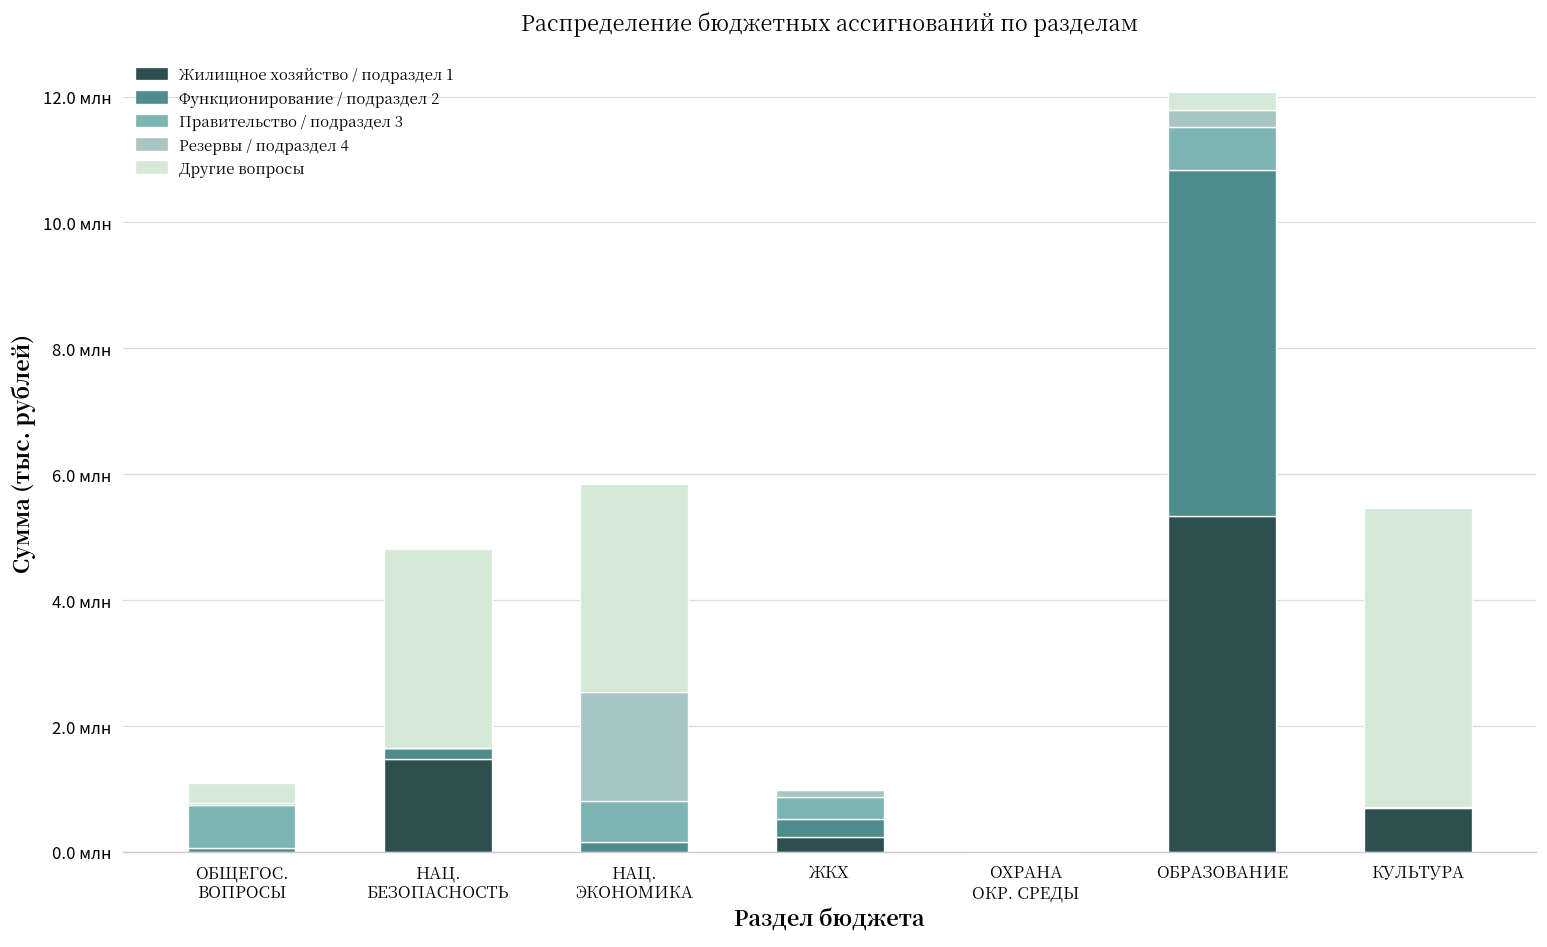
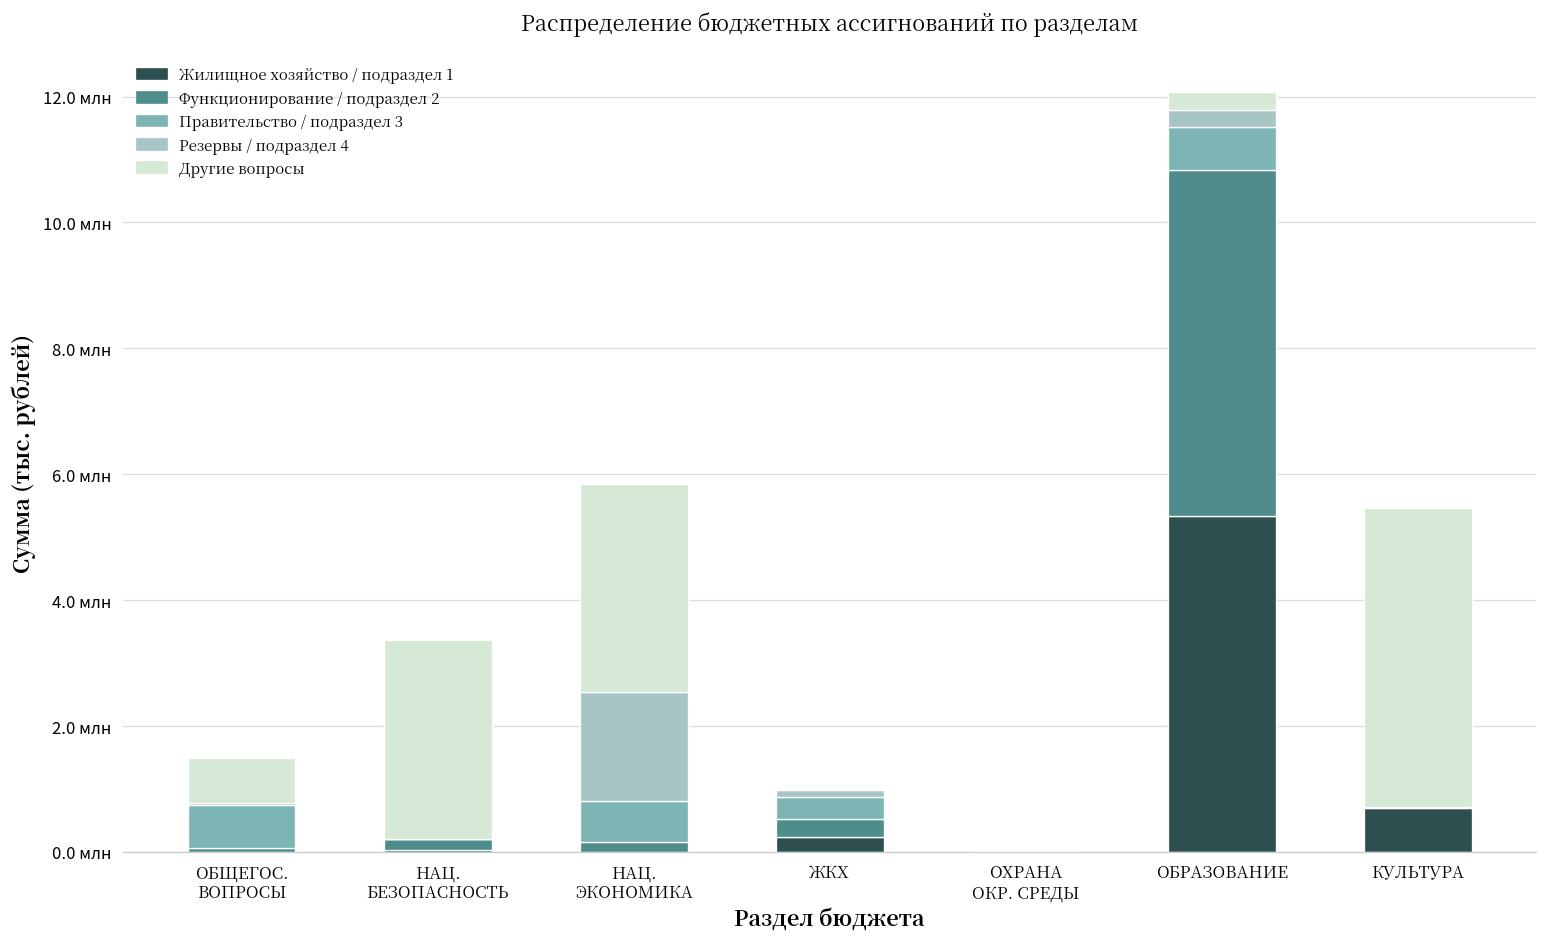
Другие вопросы, ОБЩЕГОС. ВОПРОСЫ: 0.3 млн -> 0.7 млн
Жилищное хозяйство / подраздел 1, НАЦ. БЕЗОПАСНОСТЬ: 1.5 млн -> 0.0 млн
